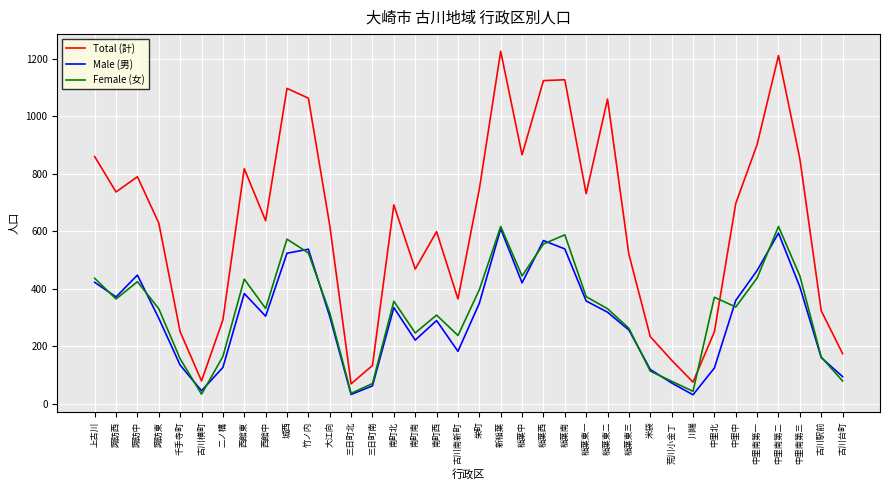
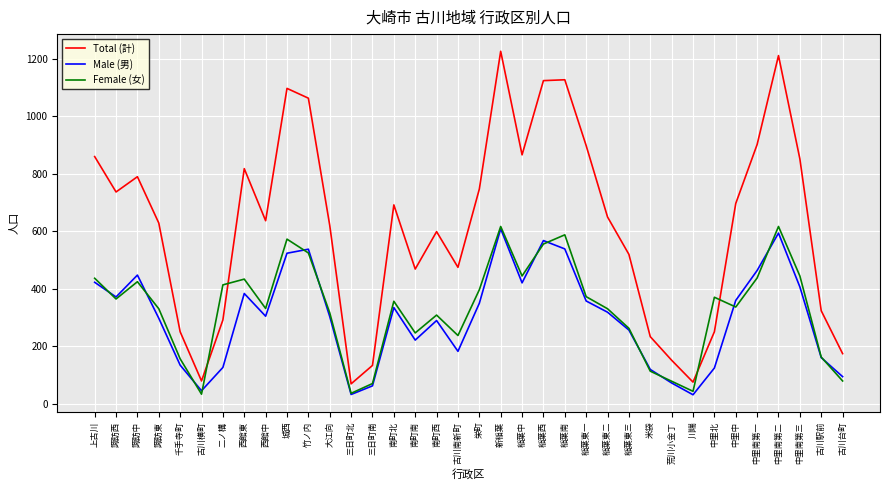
Female (女), 二ノ構: 170 -> 410
Total (計), 古川南新町: 370 -> 480
Total (計), 稲葉東一: 730 -> 900
Total (計), 稲葉東二: 1060 -> 650
